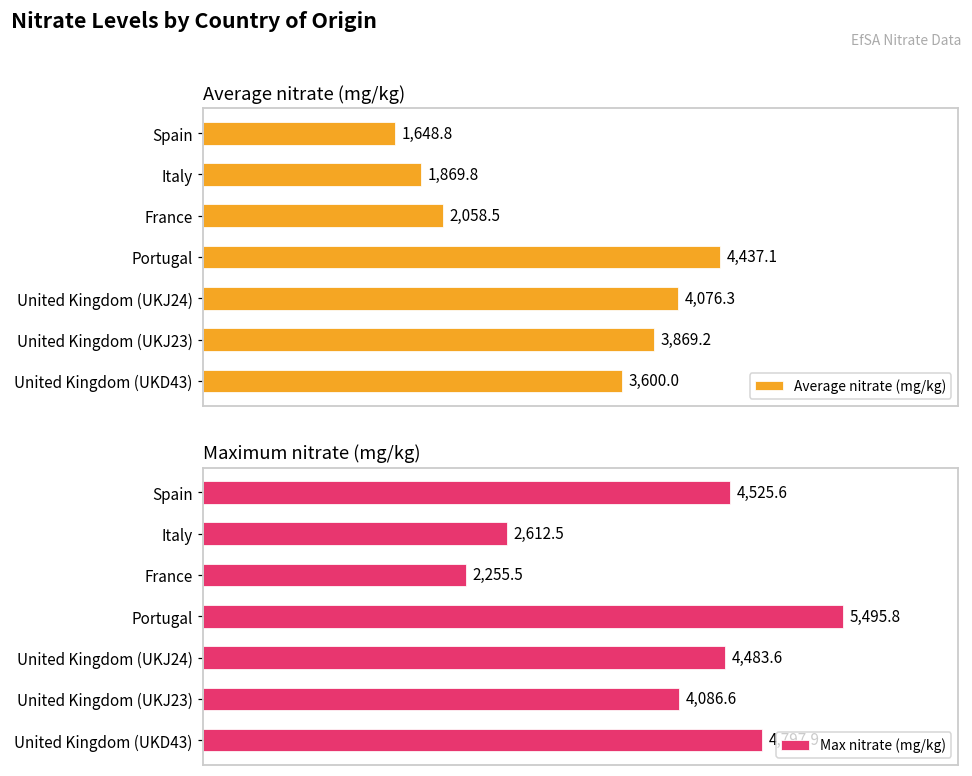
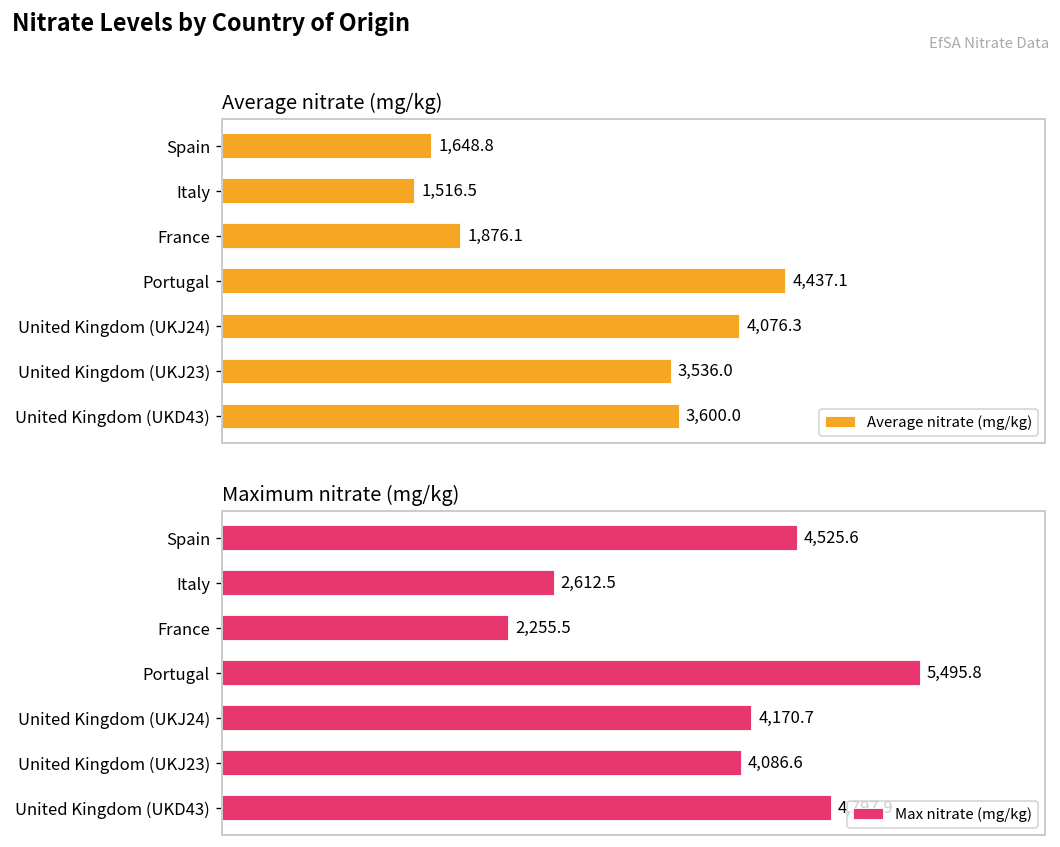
Average nitrate (mg/kg), Italy: 1,869.8 -> 1,516.5
Average nitrate (mg/kg), France: 2,058.5 -> 1,876.1
Average nitrate (mg/kg), United Kingdom (UKJ23): 3,869.2 -> 3,536.0
Maximum nitrate (mg/kg), United Kingdom (UKJ24): 4,483.6 -> 4,170.7
